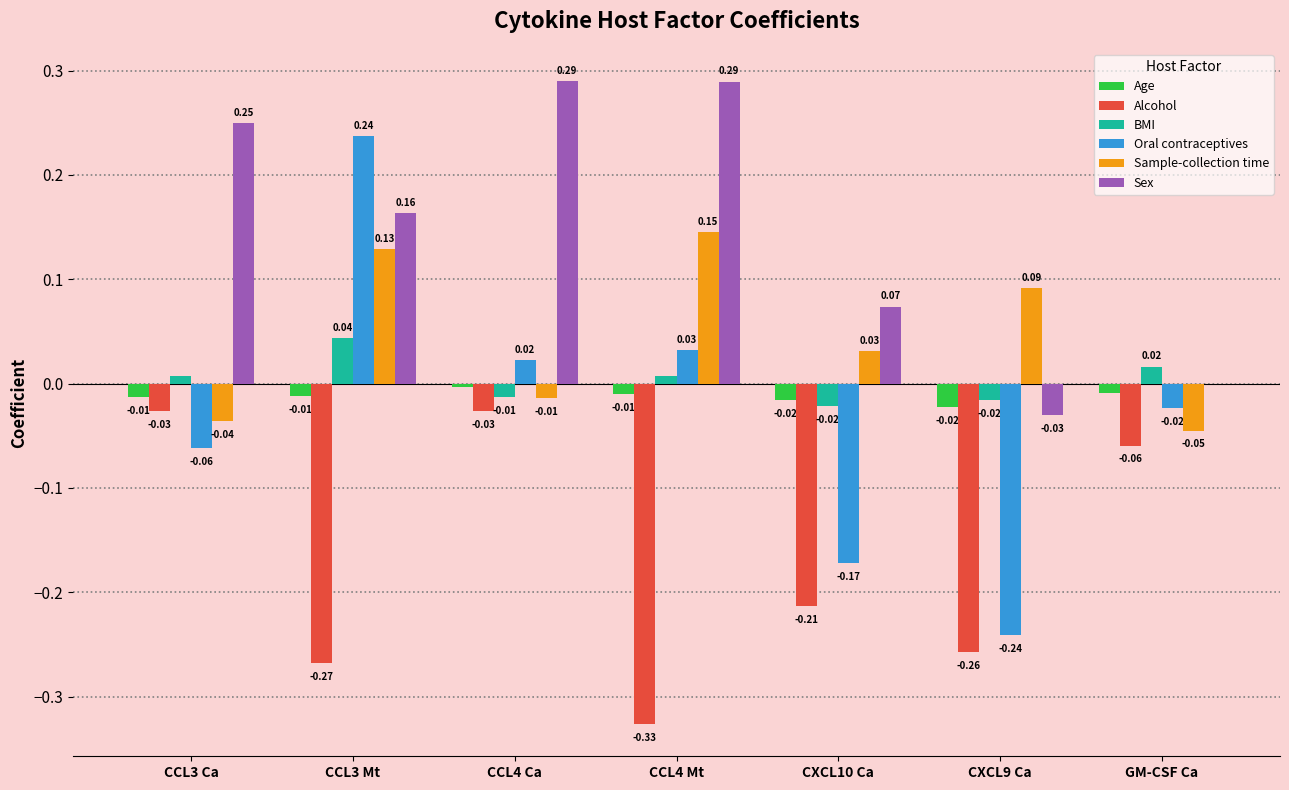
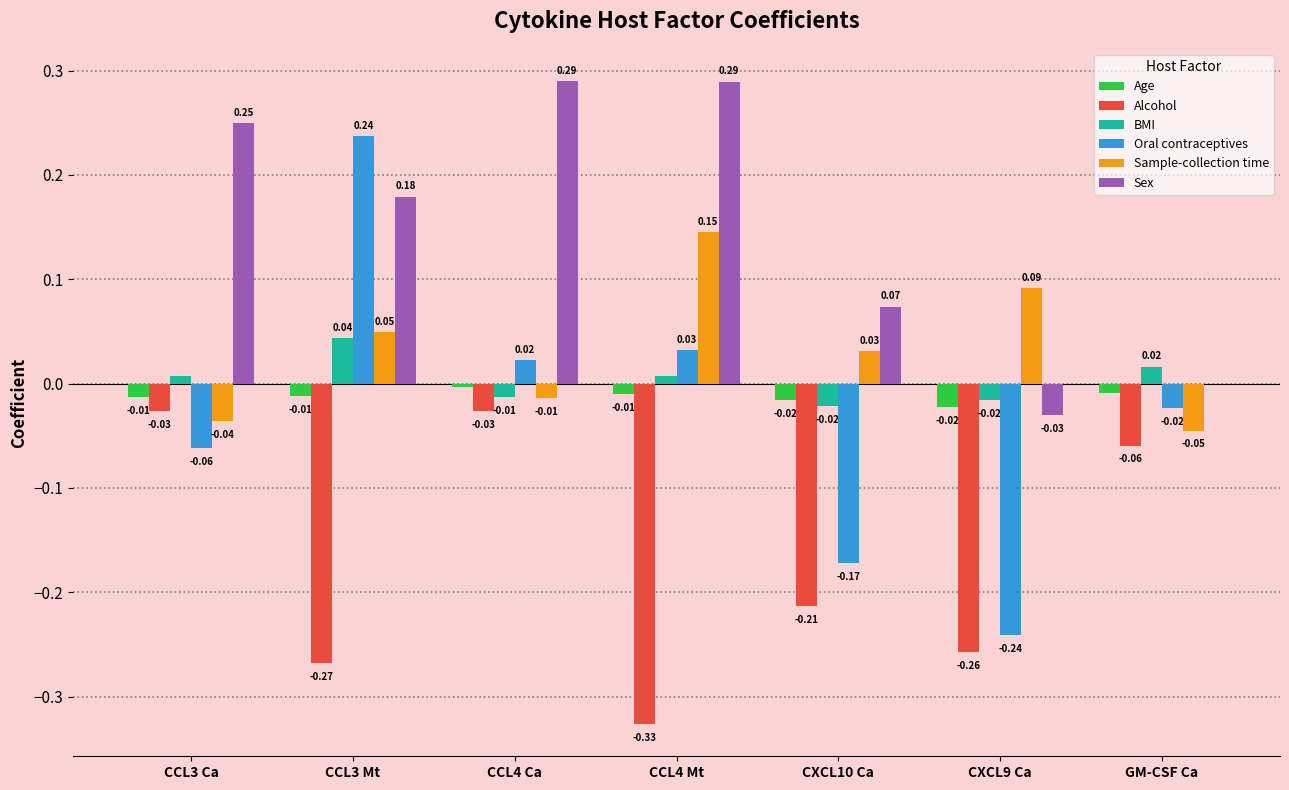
Sample-collection time, CCL3 Mt: 0.13 -> 0.05
Sex, CCL3 Mt: 0.16 -> 0.18
